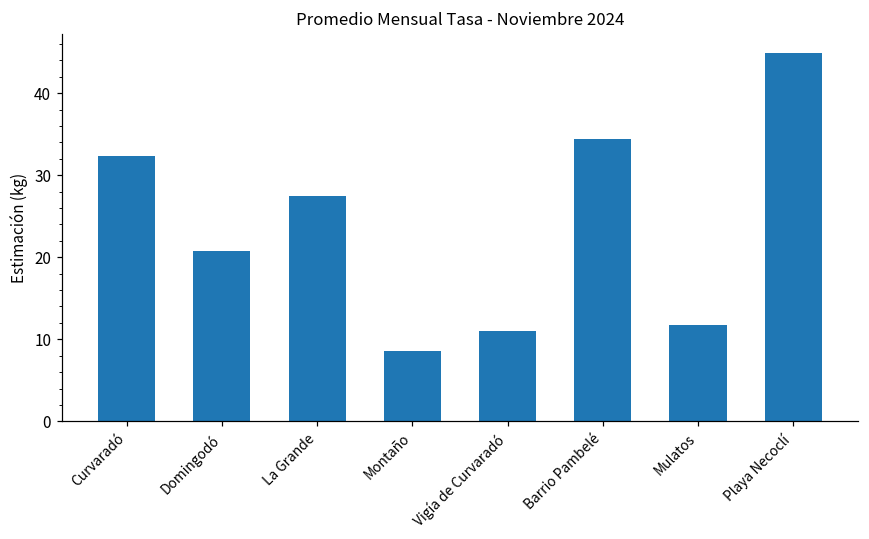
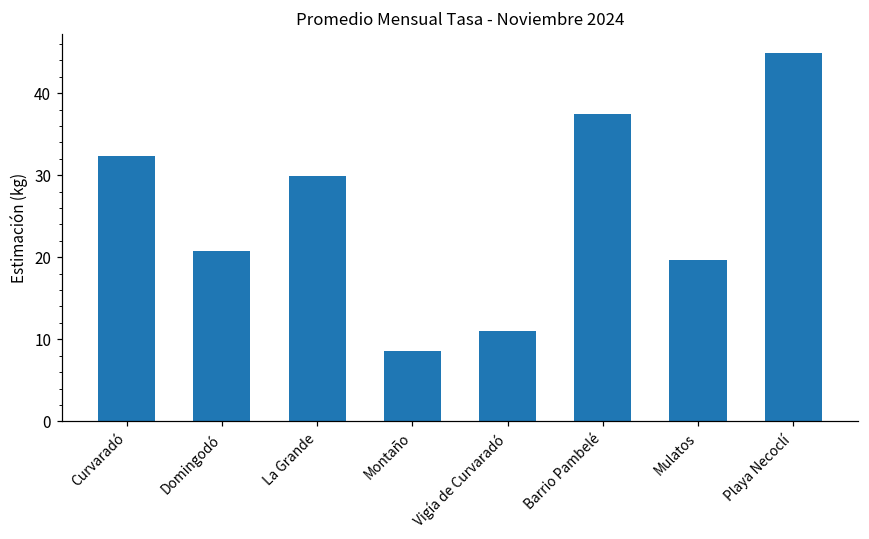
La Grande: 28 -> 30
Barrio Pambelé: 34 -> 38
Mulatos: 12 -> 20
